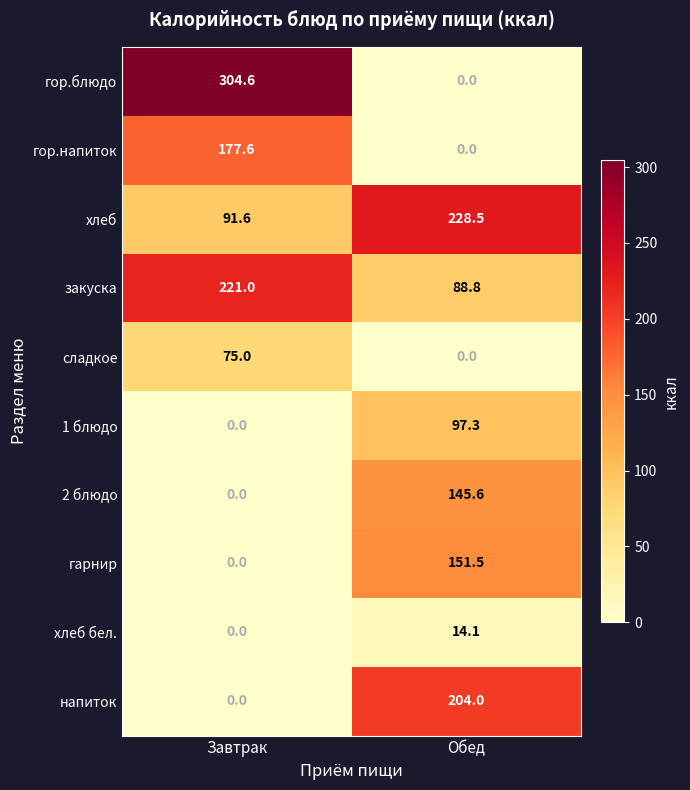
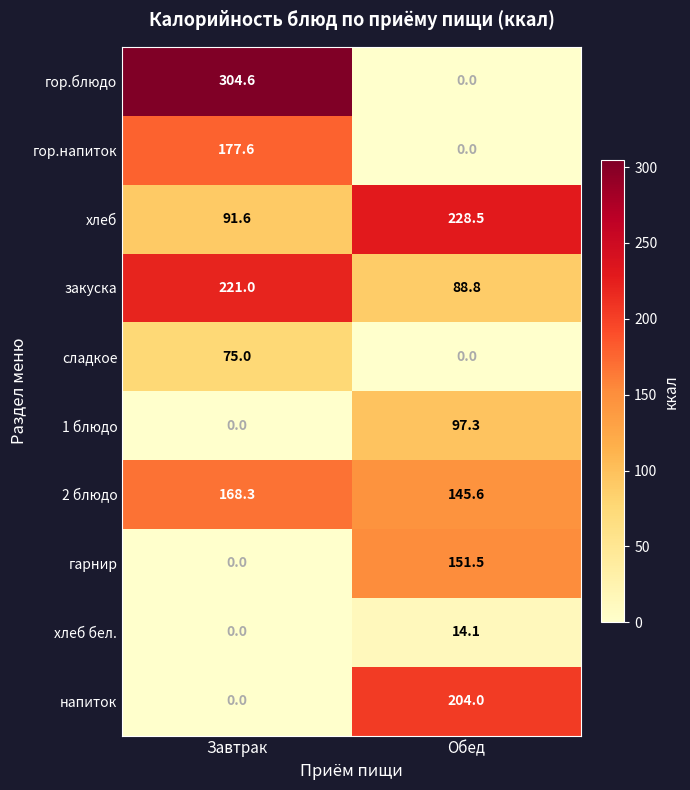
2 блюдо, Завтрак: 0.0 -> 168.3
